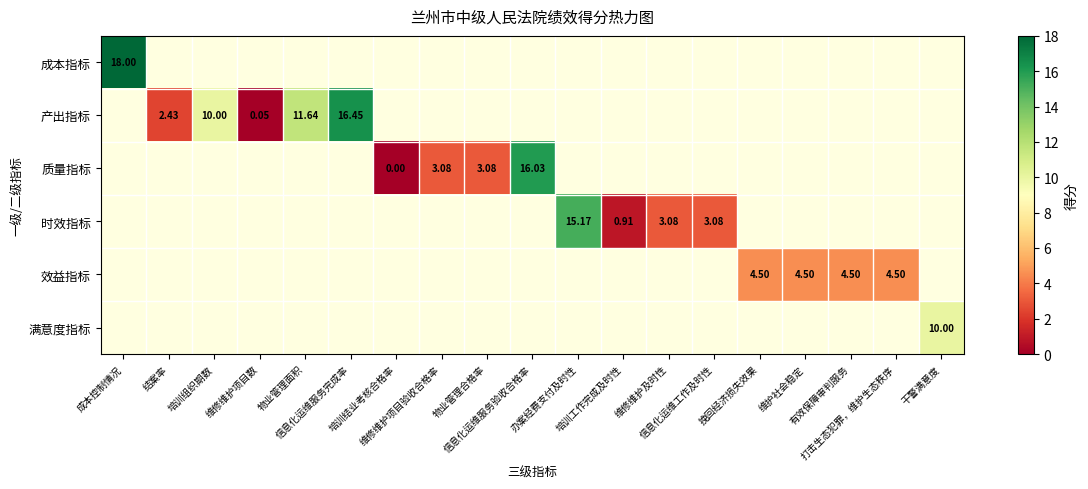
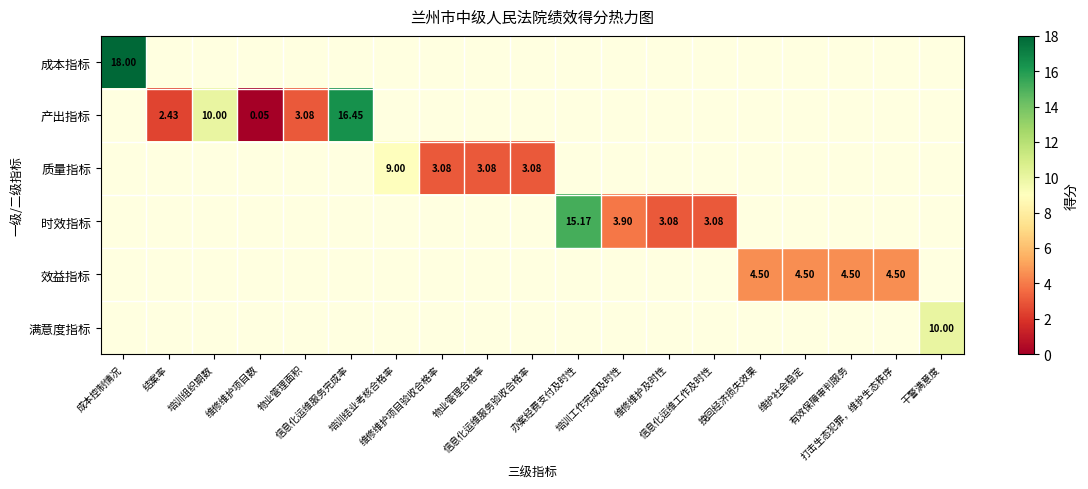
产出指标, 物业管理面积: 11.64 -> 3.08
质量指标, 培训结业考核合格率: 0.00 -> 9.00
质量指标, 信息化运维服务验收合格率: 16.03 -> 3.08
时效指标, 培训工作完成及时性: 0.91 -> 3.90
